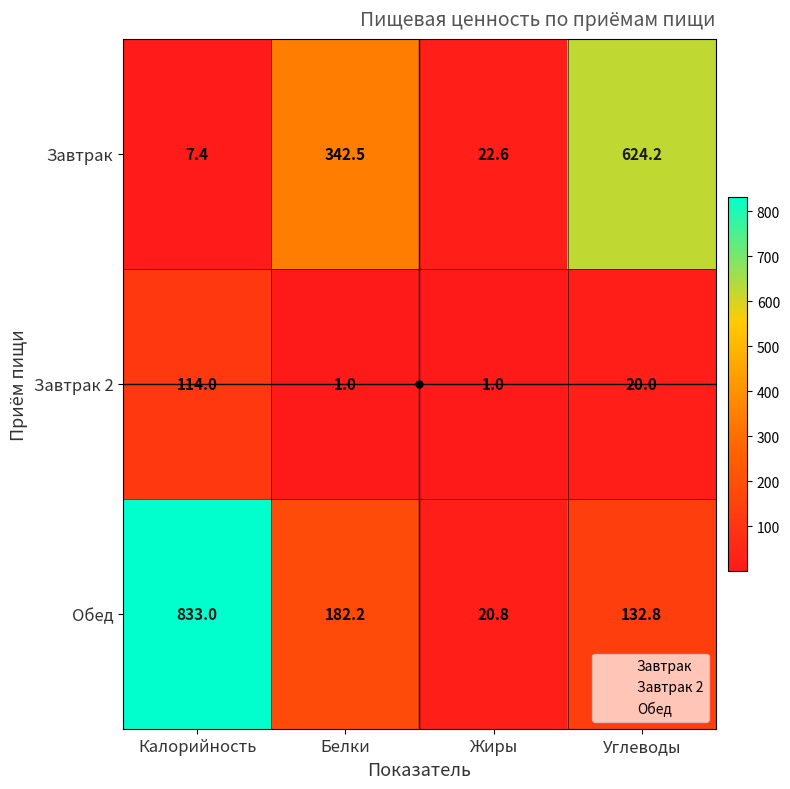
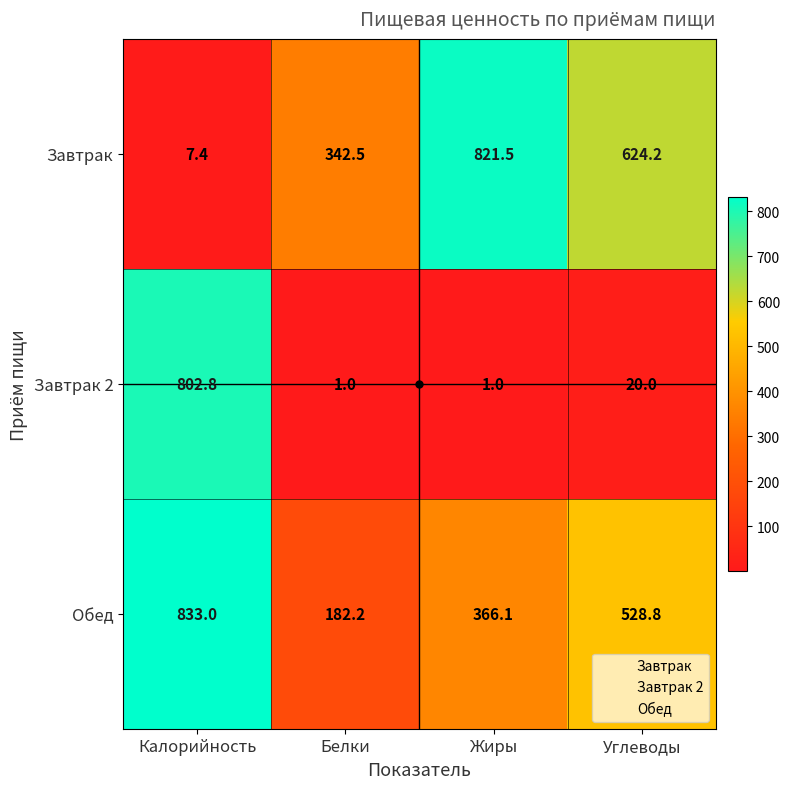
Завтрак, Жиры: 22.6 -> 821.5
Завтрак 2, Калорийность: 114.0 -> 802.8
Обед, Жиры: 20.8 -> 366.1
Обед, Углеводы: 132.8 -> 528.8
